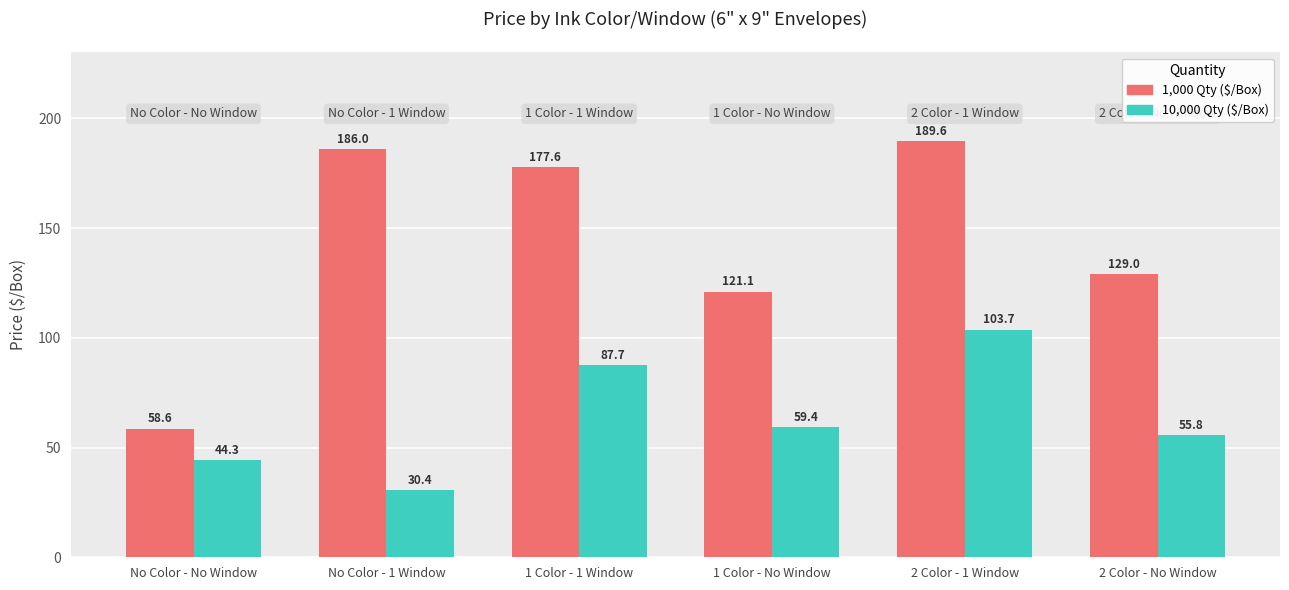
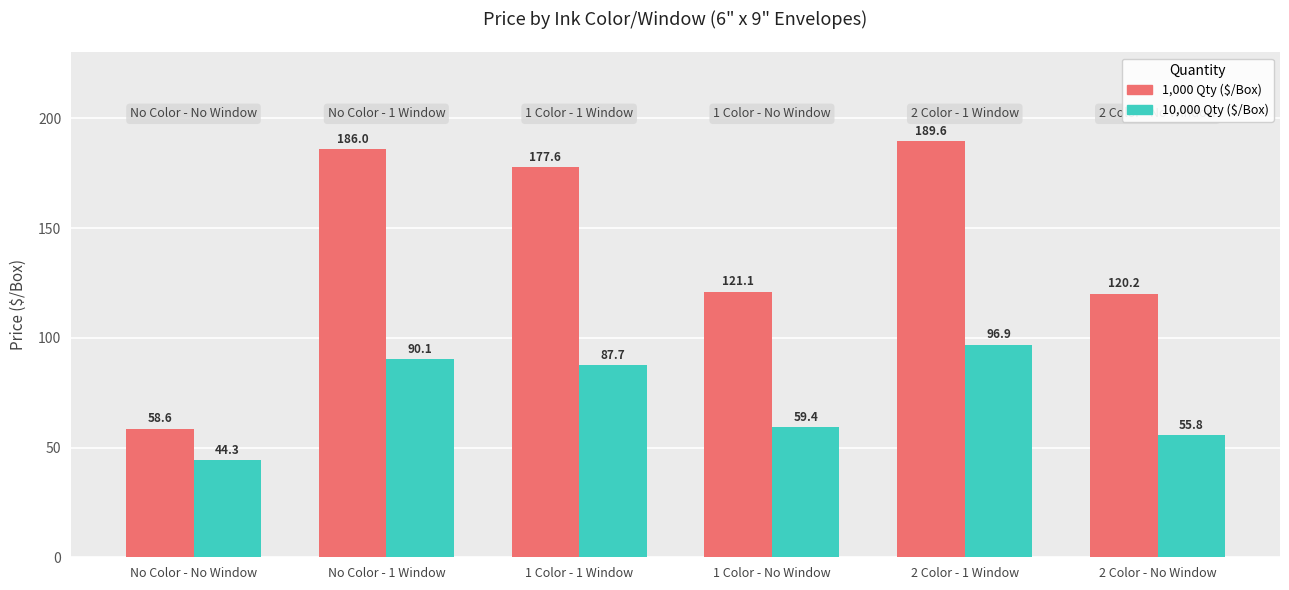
10,000 Qty ($/Box), No Color - 1 Window: 30.4 -> 90.1
10,000 Qty ($/Box), 2 Color - 1 Window: 103.7 -> 96.9
1,000 Qty ($/Box), 2 Color - No Window: 129.0 -> 120.2
